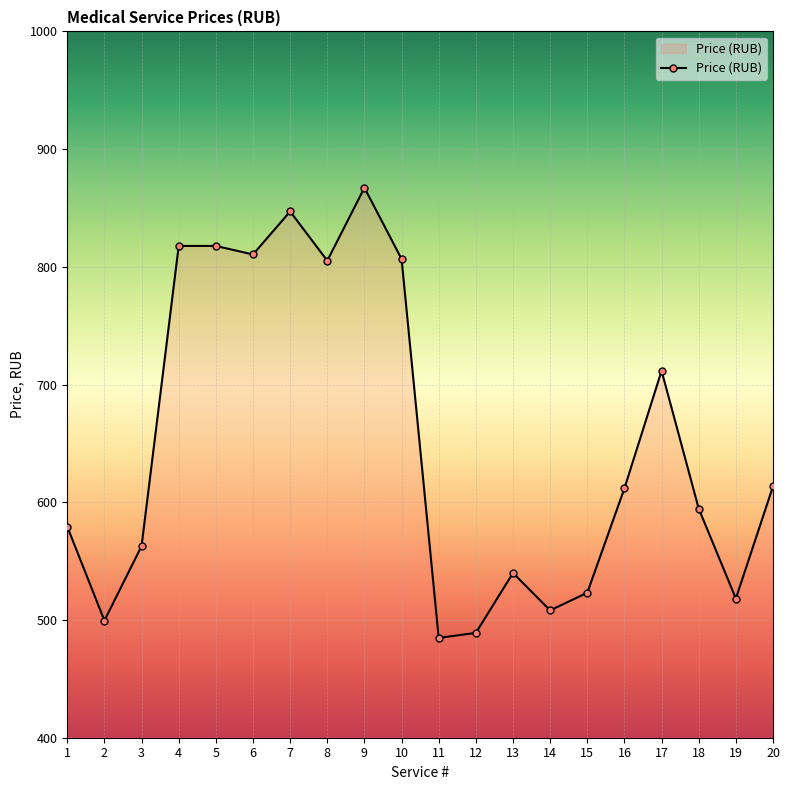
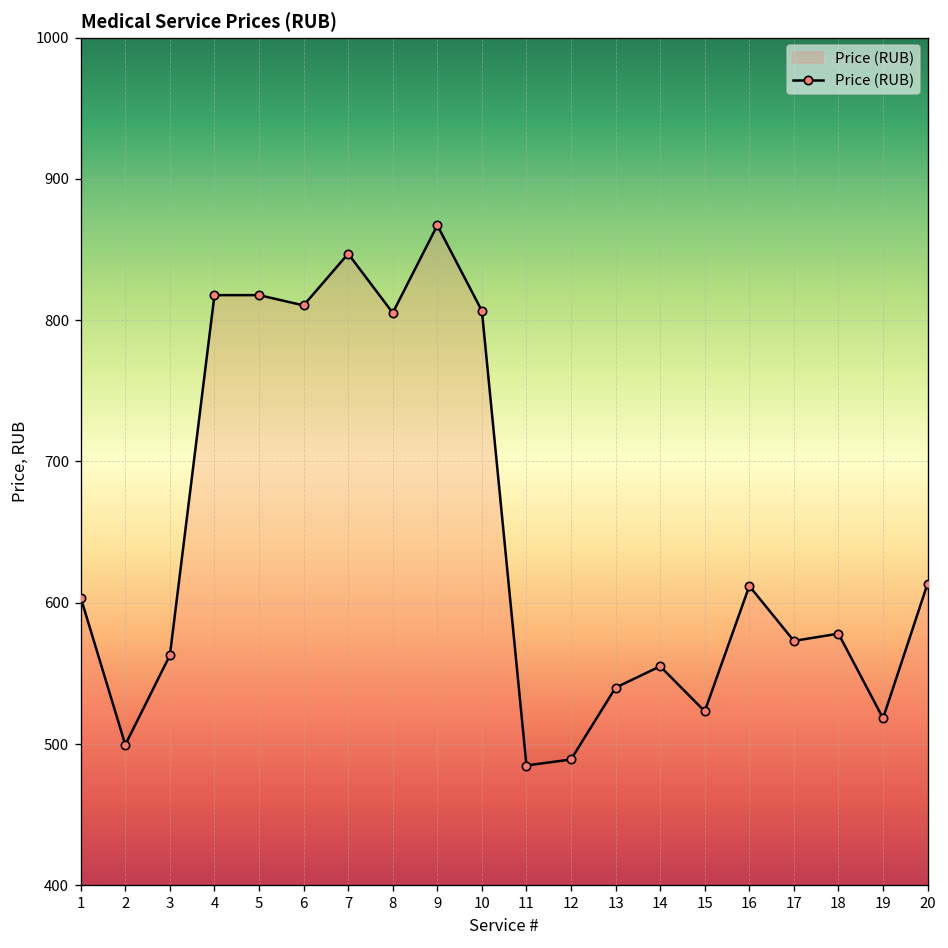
1: 579 -> 604
14: 508 -> 555
17: 712 -> 573
18: 595 -> 578
